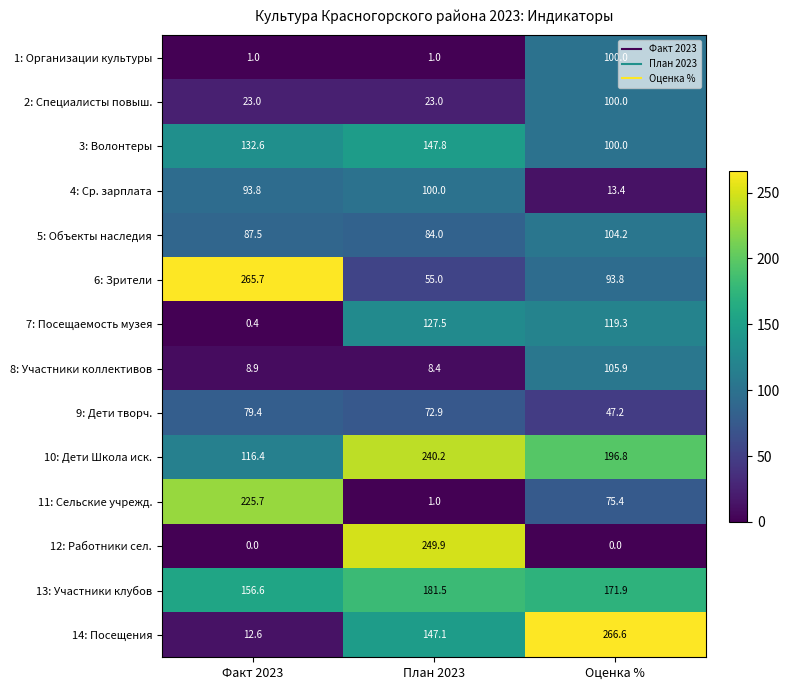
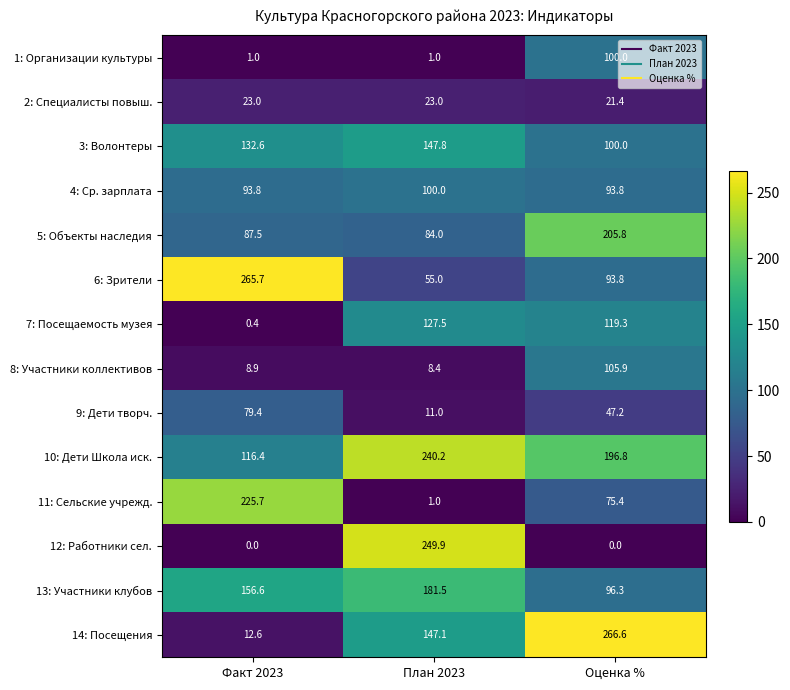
2: Специалисты повыш., Оценка %: 100.0 -> 21.4
4: Ср. зарплата, Оценка %: 13.4 -> 93.8
5: Объекты наследия, Оценка %: 104.2 -> 205.8
9: Дети творч., План 2023: 72.9 -> 11.0
13: Участники клубов, Оценка %: 171.9 -> 96.3
